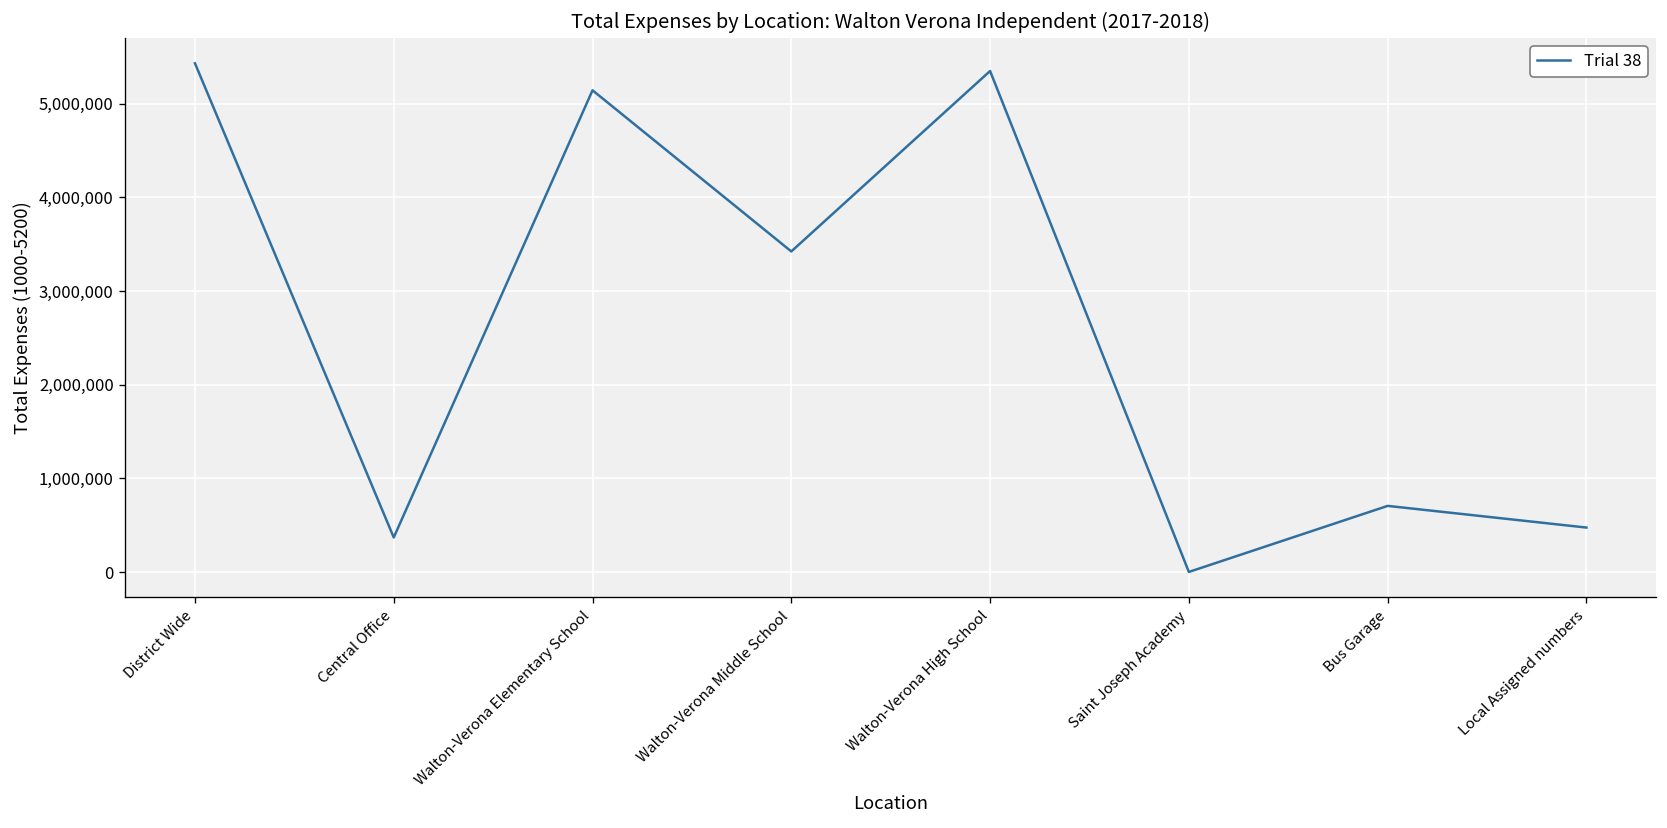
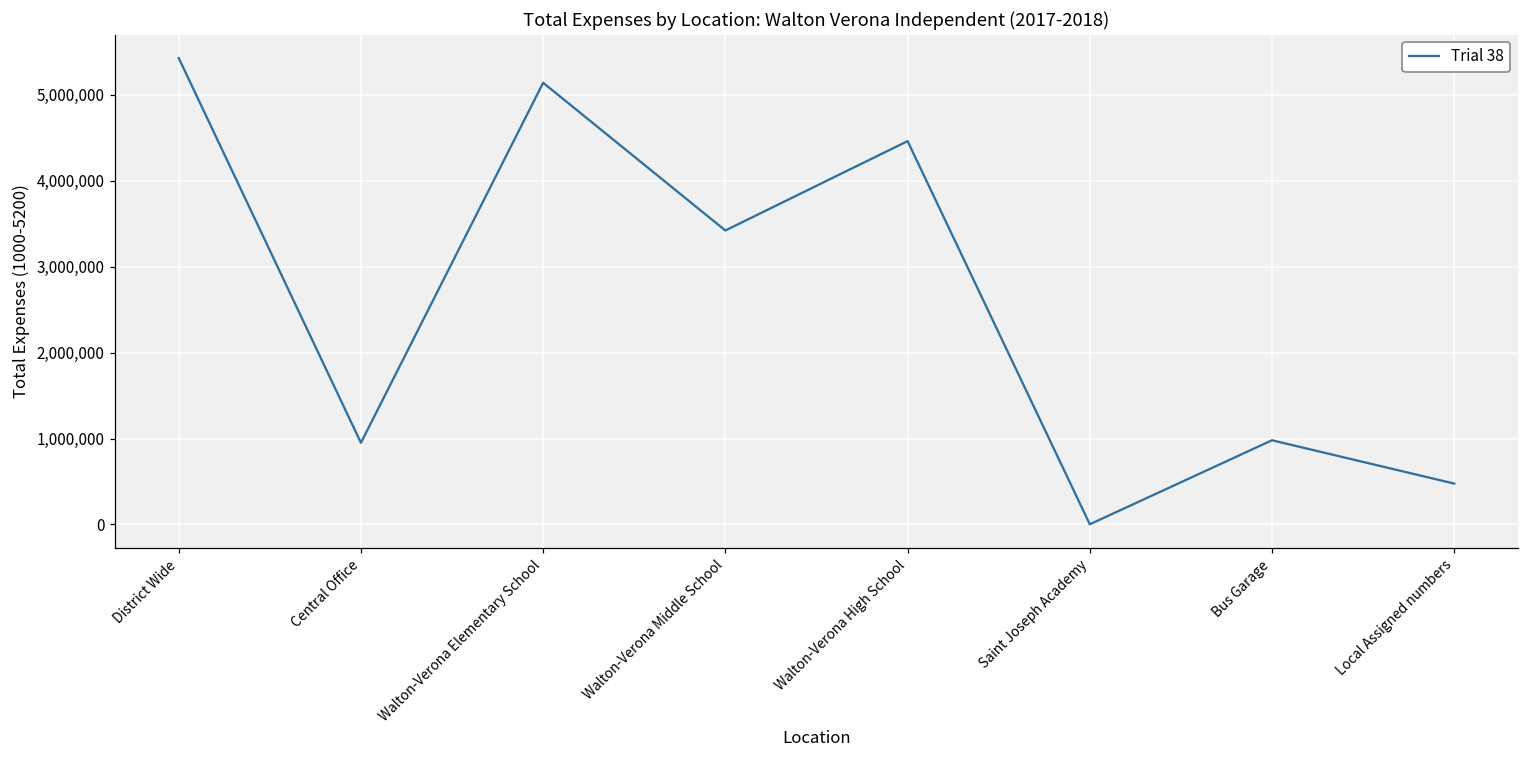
Central Office: 400,000 -> 1,000,000
Walton-Verona High School: 5,300,000 -> 4,500,000
Bus Garage: 700,000 -> 1,000,000
